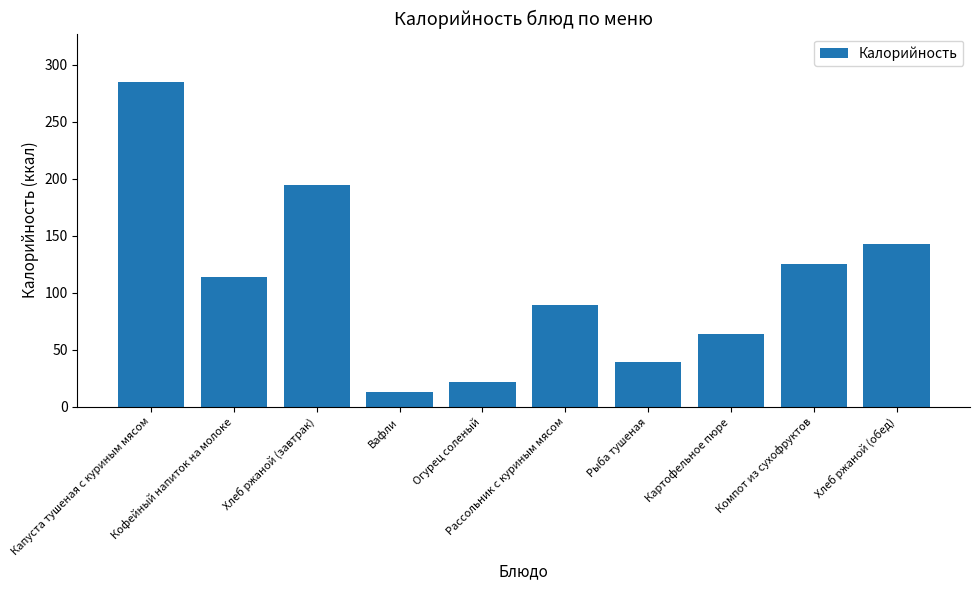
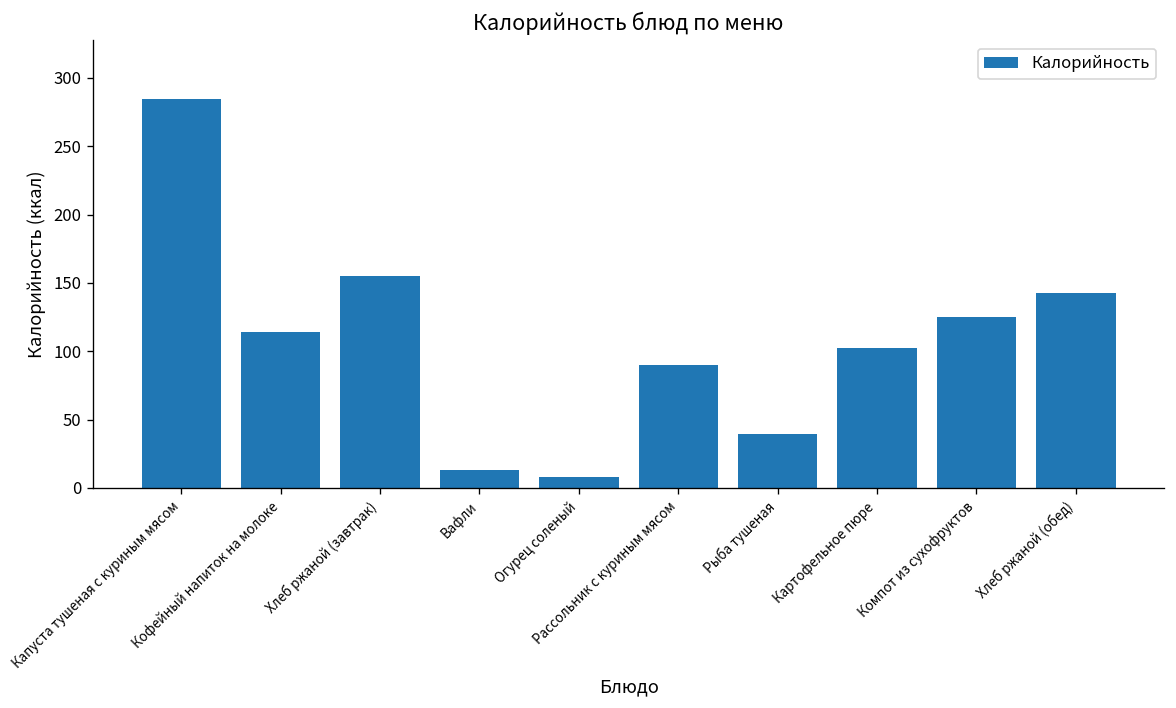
Хлеб ржаной (завтрак): 195 -> 155
Огурец соленый: 22 -> 8
Картофельное пюре: 63 -> 103
